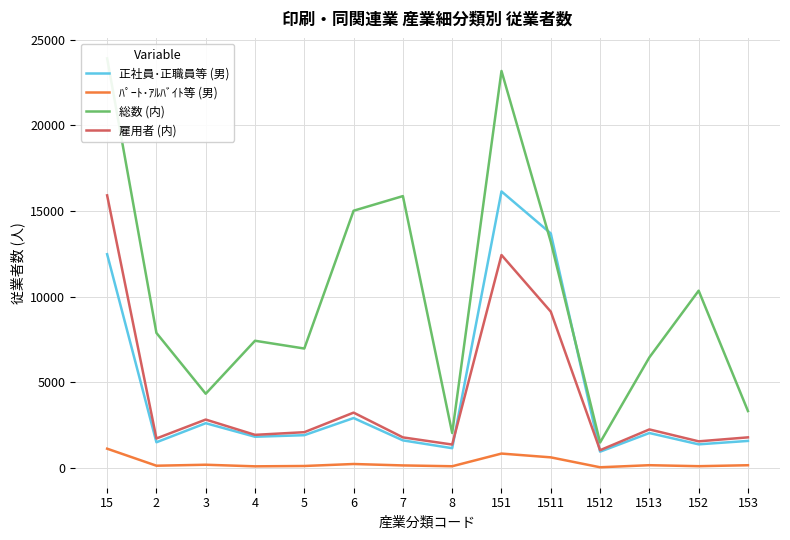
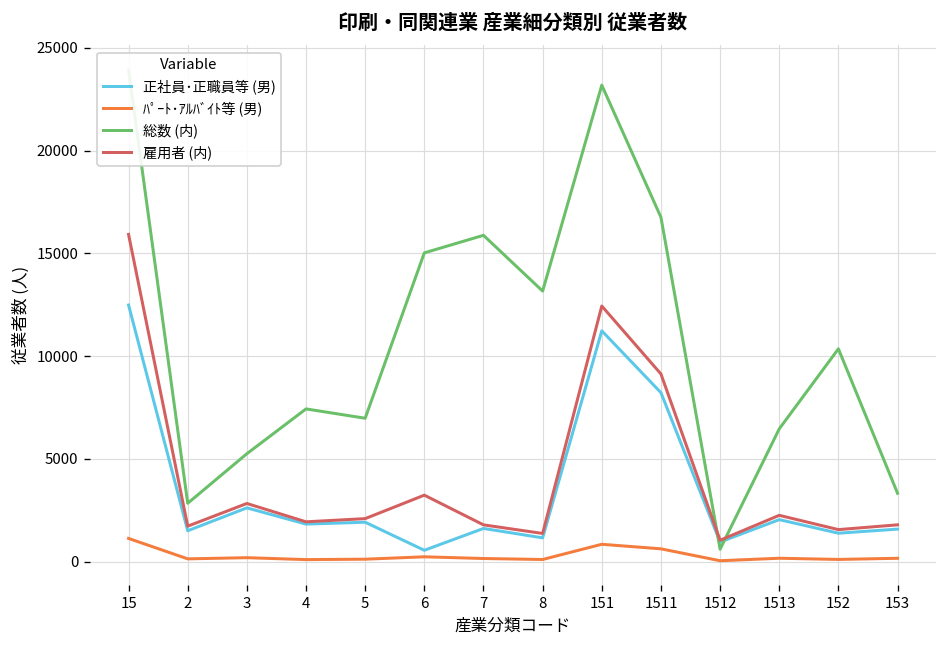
総数 (内), 2: 7900 -> 2800
総数 (内), 3: 4300 -> 5300
正社員･正職員等 (男), 6: 2900 -> 600
総数 (内), 8: 2100 -> 13200
正社員･正職員等 (男), 151: 16200 -> 11200
正社員･正職員等 (男), 1511: 13700 -> 8200
総数 (内), 1511: 13200 -> 16800
総数 (内), 1512: 1500 -> 600
